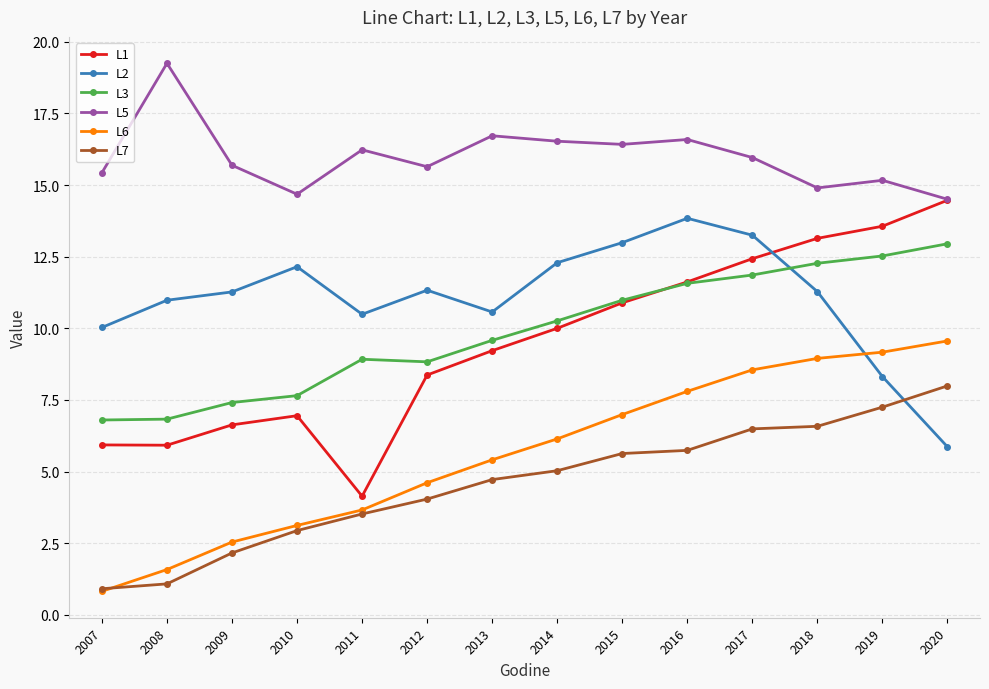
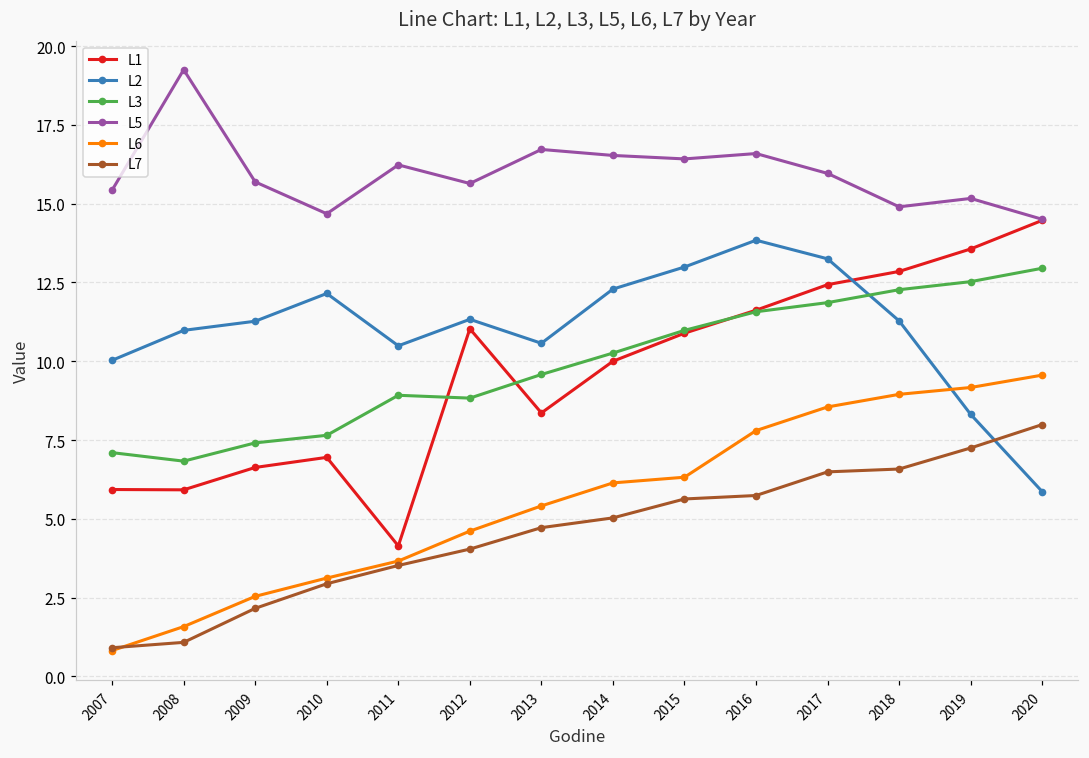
L3, 2007: 6.8 -> 7.1
L1, 2012: 8.4 -> 11.0
L1, 2013: 9.2 -> 8.4
L6, 2015: 7.0 -> 6.3
L1, 2018: 13.1 -> 12.9
